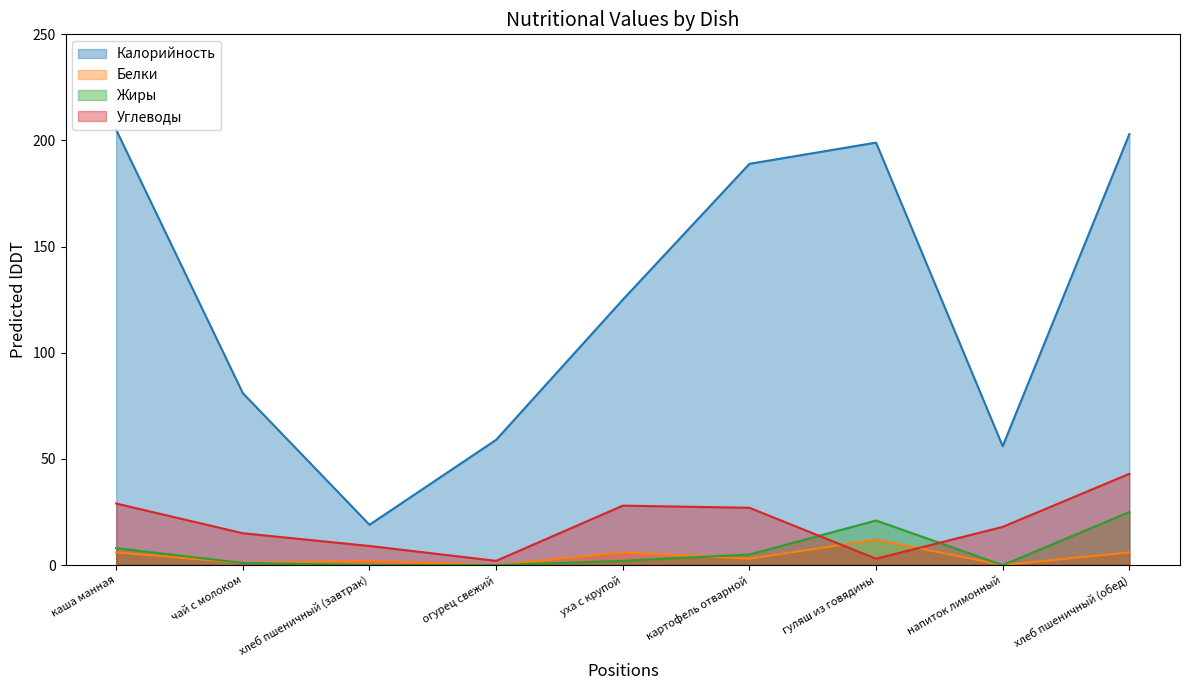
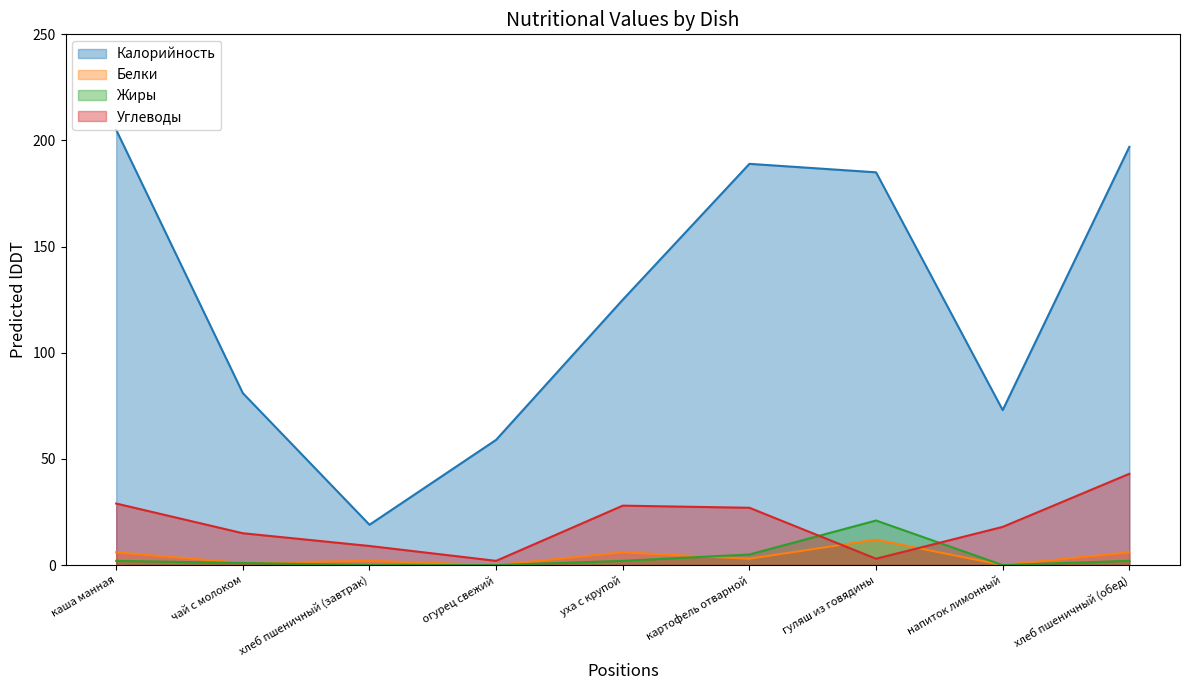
Жиры, каша манная: 8 -> 2
Калорийность, гуляш из говядины: 199 -> 185
Калорийность, напиток лимонный: 56 -> 73
Калорийность, хлеб пшеничный (обед): 203 -> 197
Жиры, хлеб пшеничный (обед): 25 -> 2
